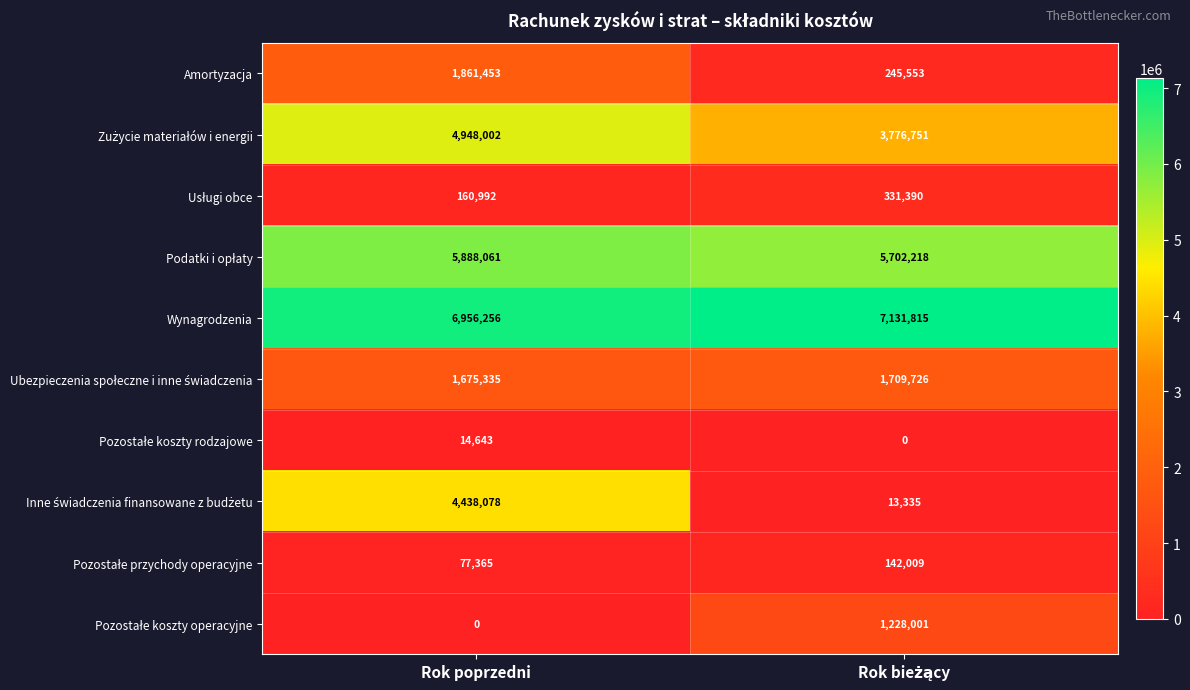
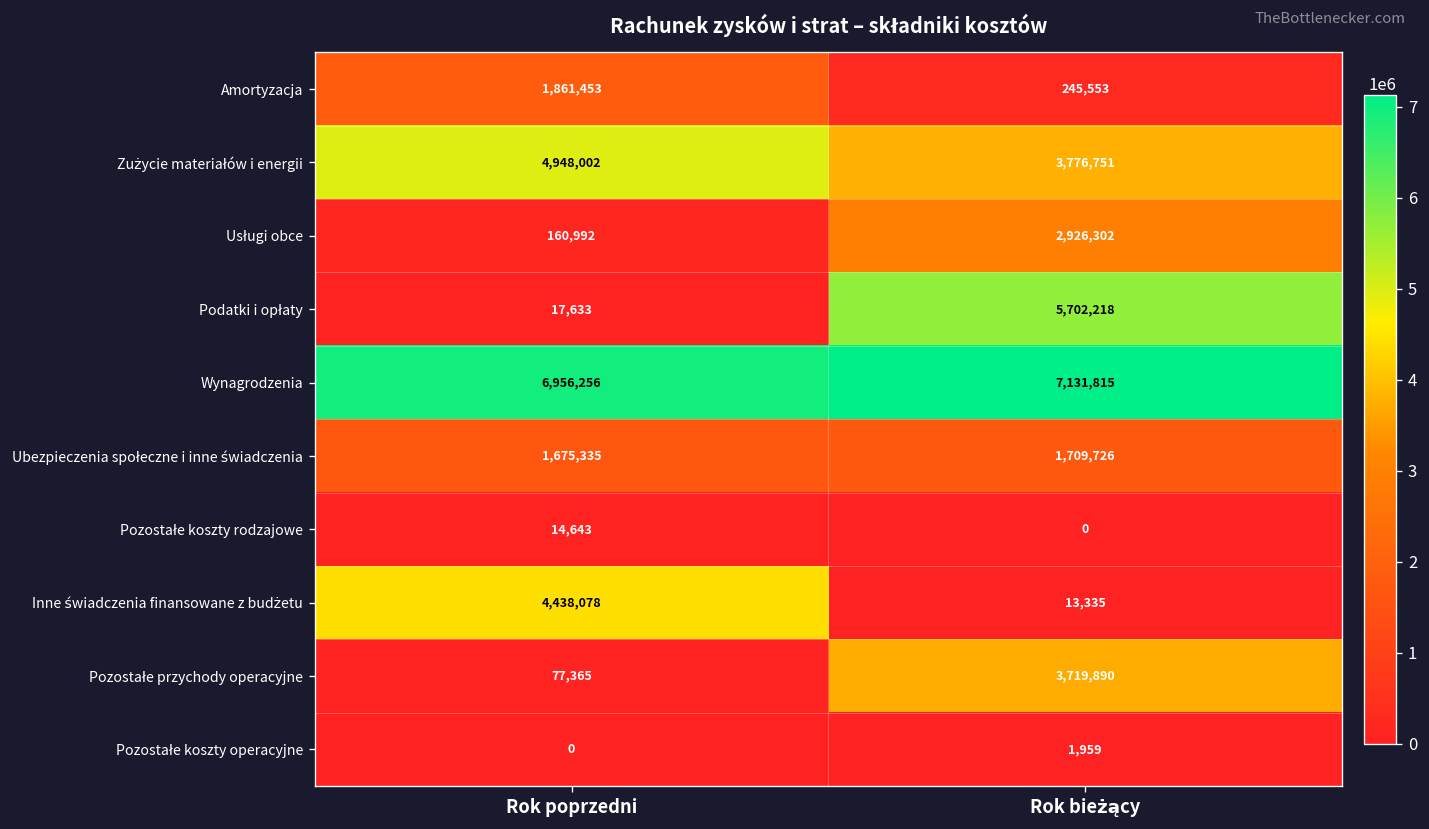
Usługi obce, Rok bieżący: 331,390 -> 2,926,302
Podatki i opłaty, Rok poprzedni: 5,888,061 -> 17,633
Pozostałe przychody operacyjne, Rok bieżący: 142,009 -> 3,719,890
Pozostałe koszty operacyjne, Rok bieżący: 1,228,001 -> 1,959
